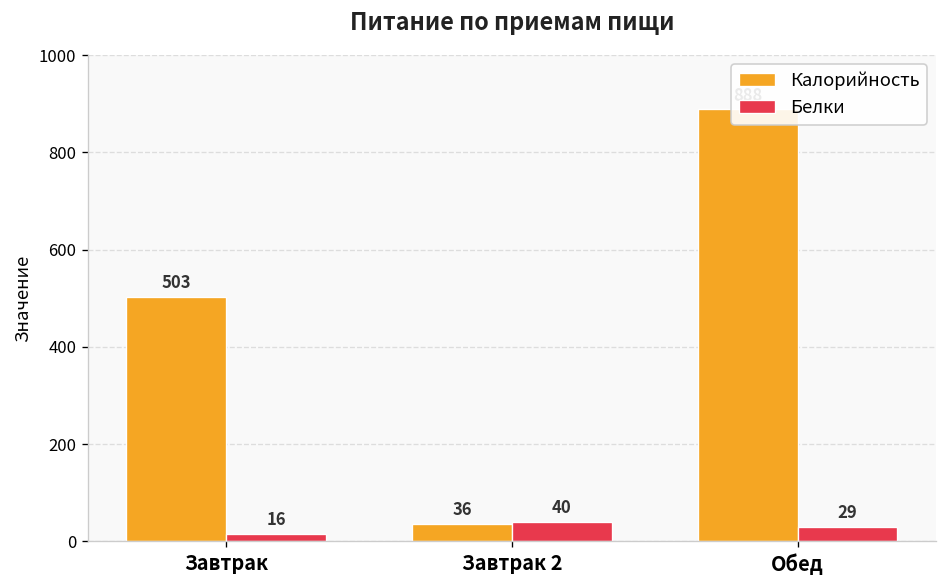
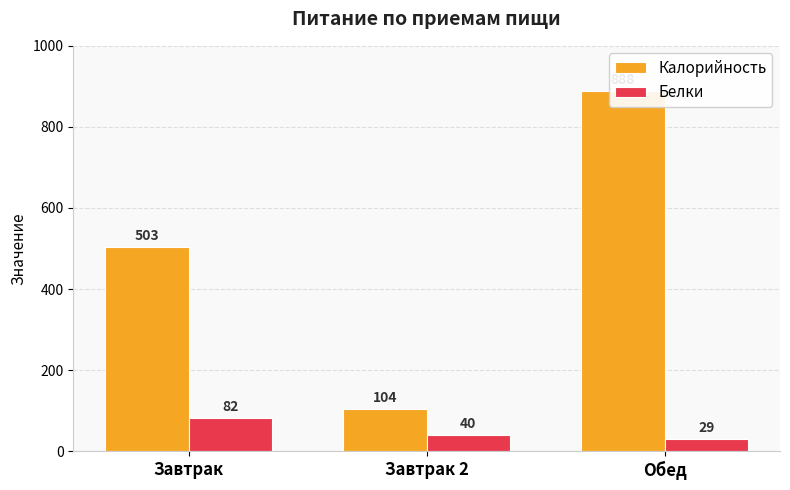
Белки, Завтрак: 16 -> 82
Калорийность, Завтрак 2: 36 -> 104
